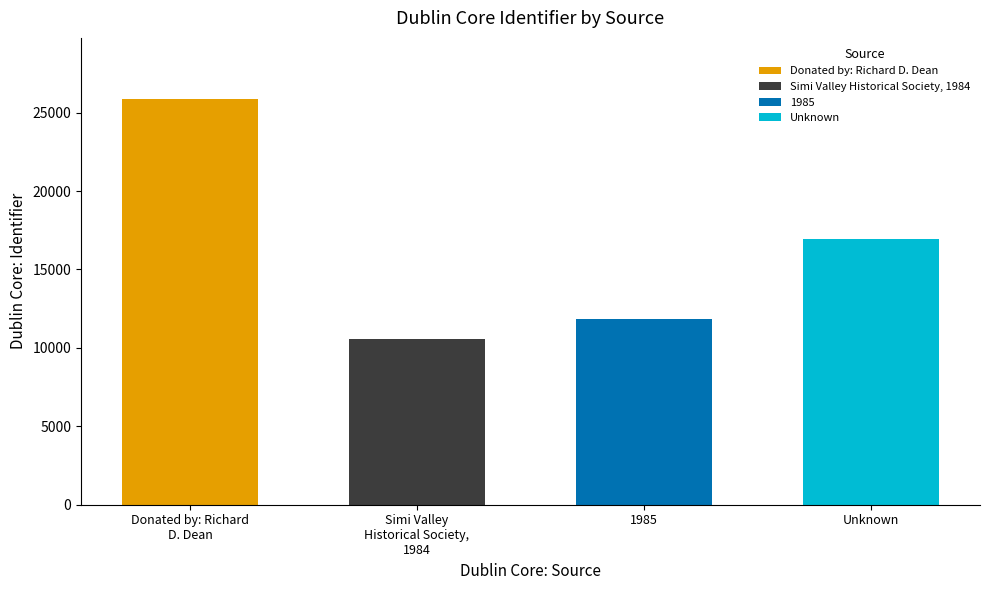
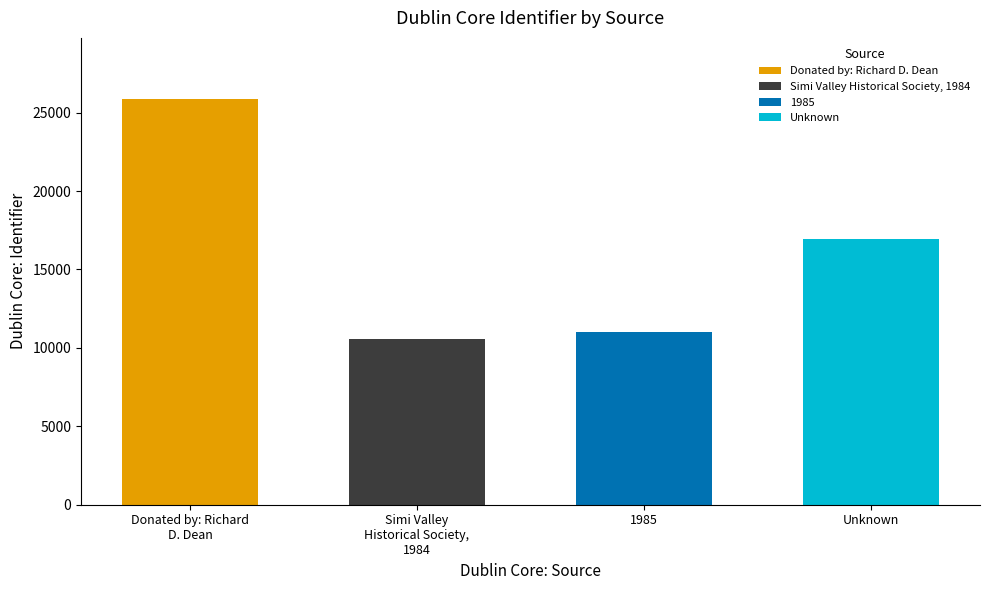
1985: 11900 -> 11000
